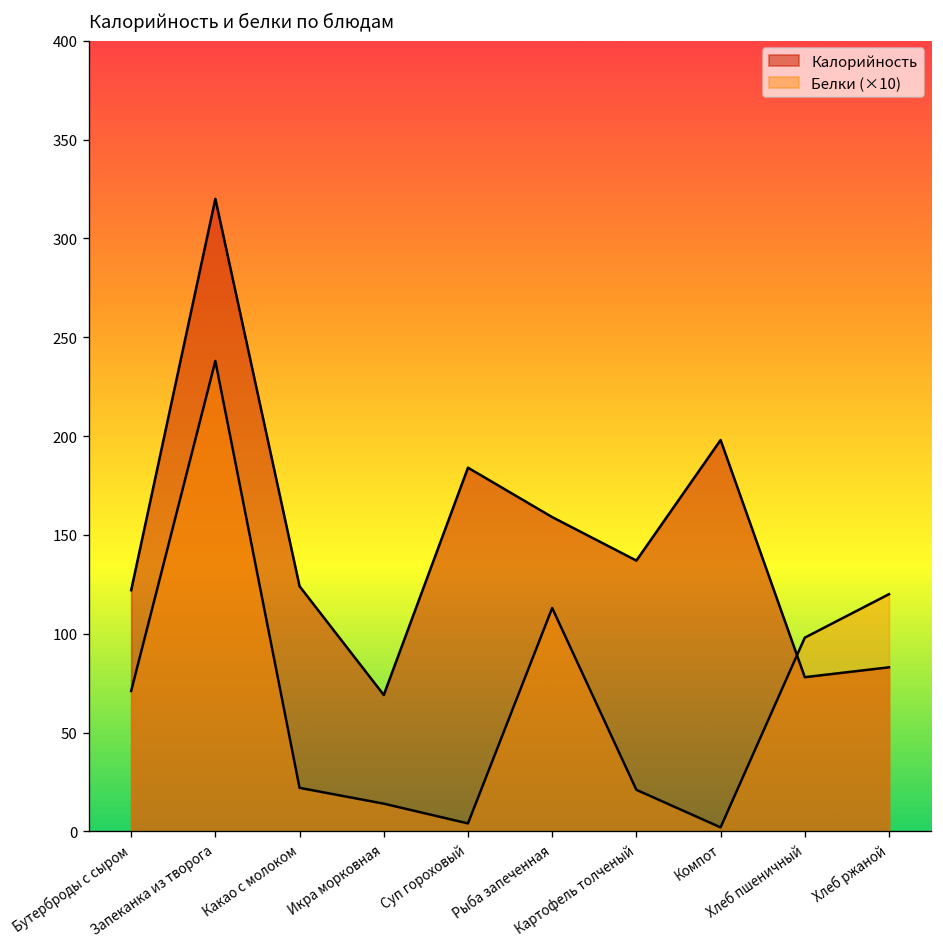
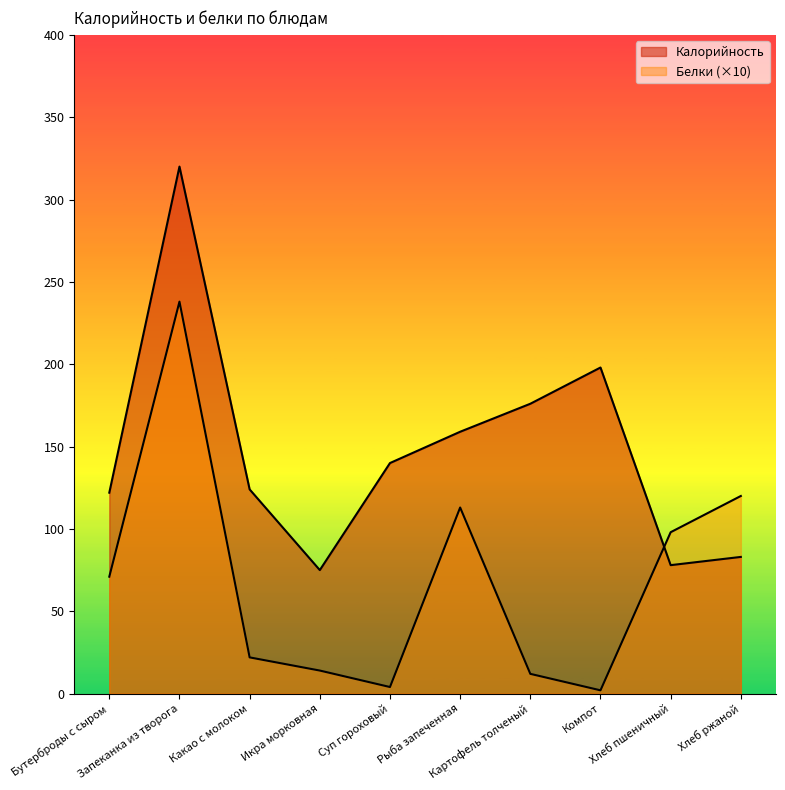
Калорийность, Икра морковная: 69 -> 75
Калорийность, Суп гороховый: 184 -> 140
Калорийность, Картофель толченый: 137 -> 176
Белки (×10), Картофель толченый: 21 -> 12
